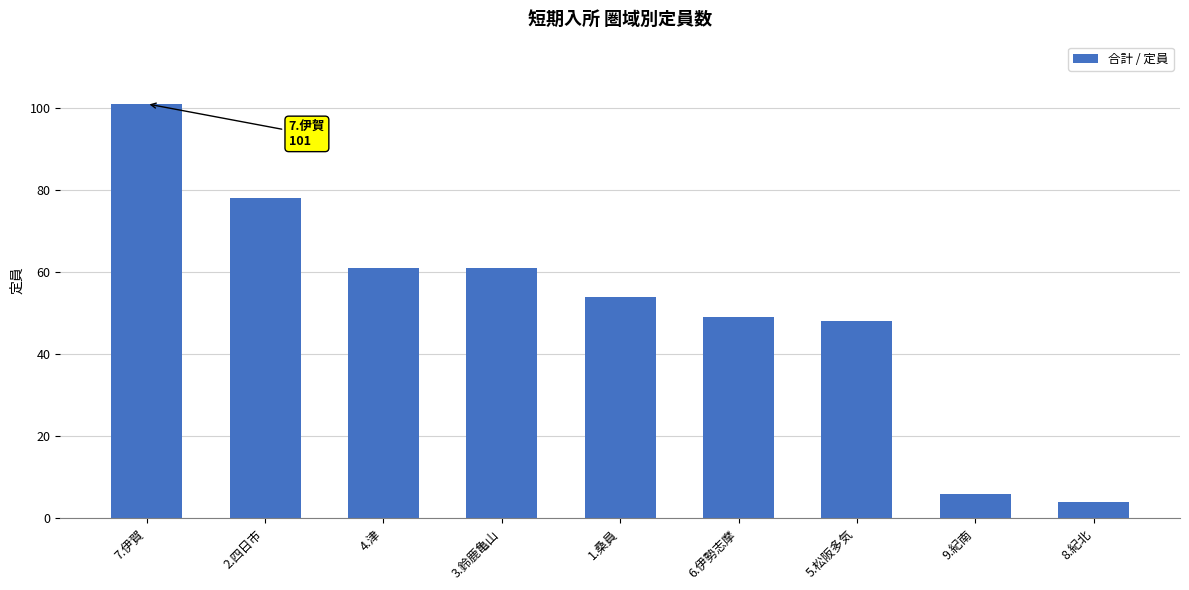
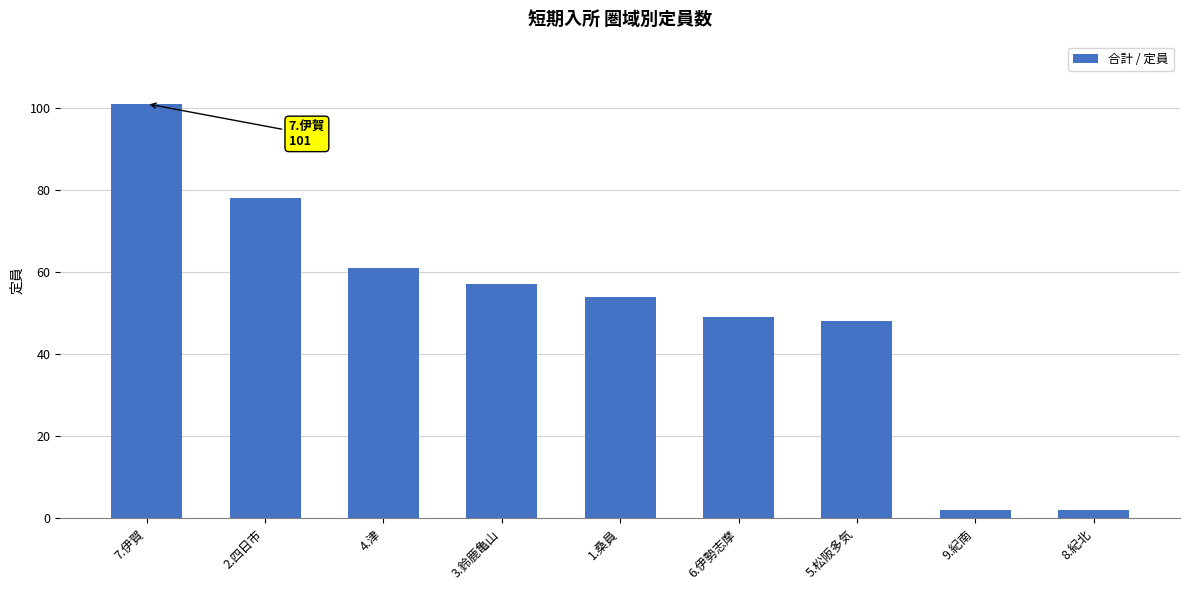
3.鈴鹿亀山: 61 -> 57
9.紀南: 6 -> 2
8.紀北: 4 -> 2
